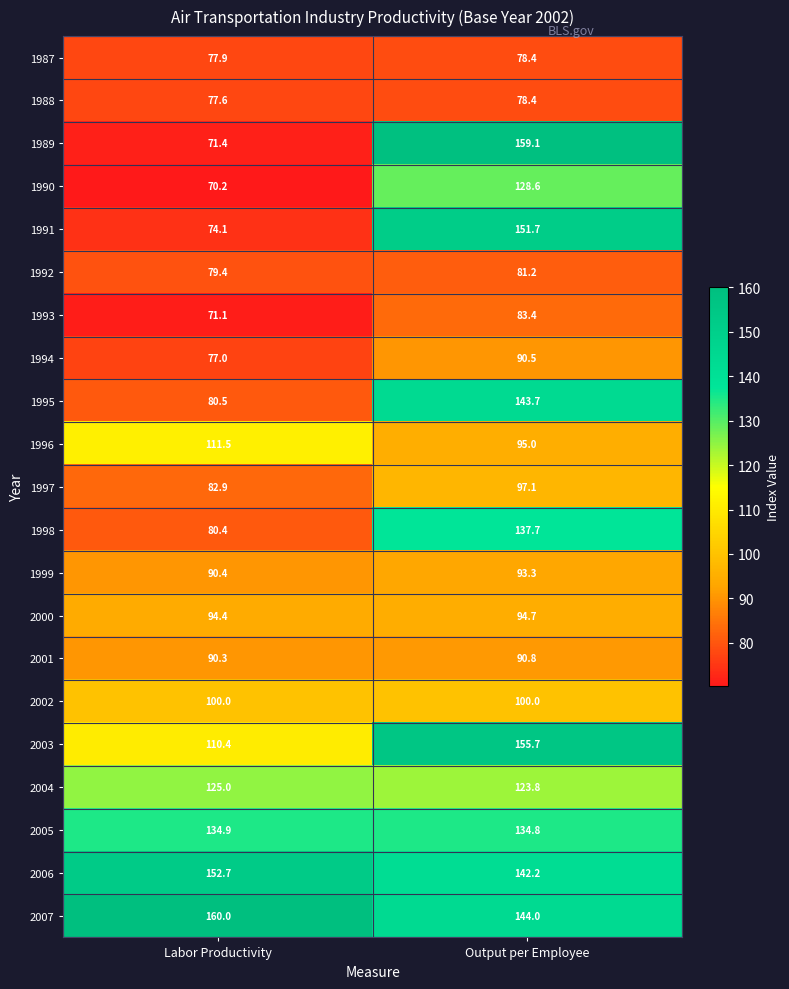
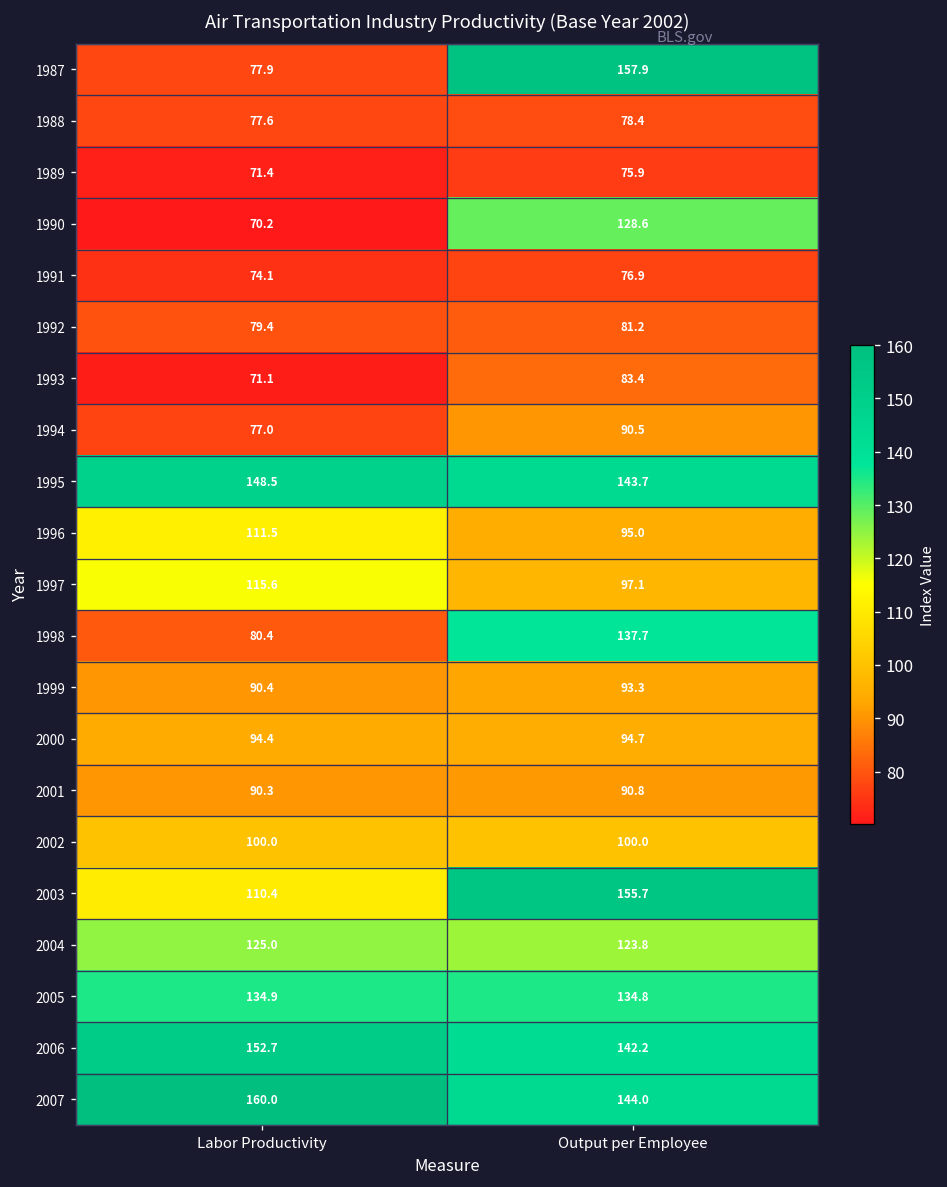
1987, Output per Employee: 78.4 -> 157.9
1989, Output per Employee: 159.1 -> 75.9
1991, Output per Employee: 151.7 -> 76.9
1995, Labor Productivity: 80.5 -> 148.5
1997, Labor Productivity: 82.9 -> 115.6
